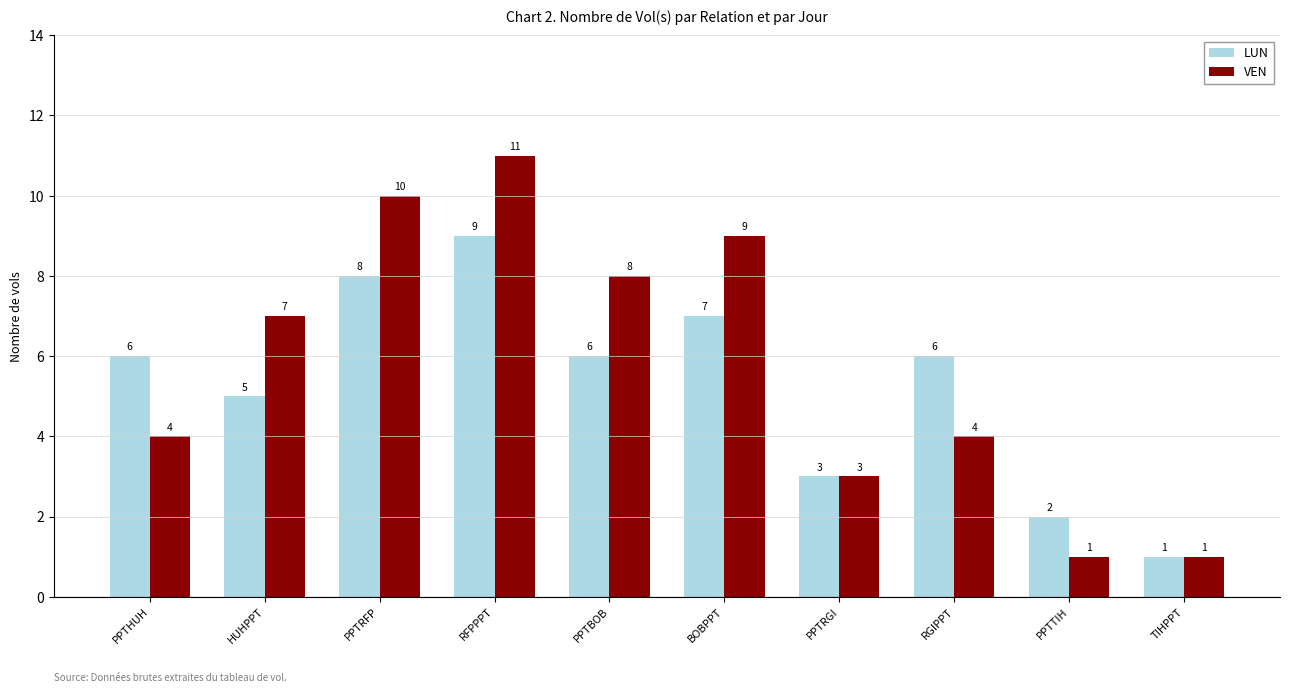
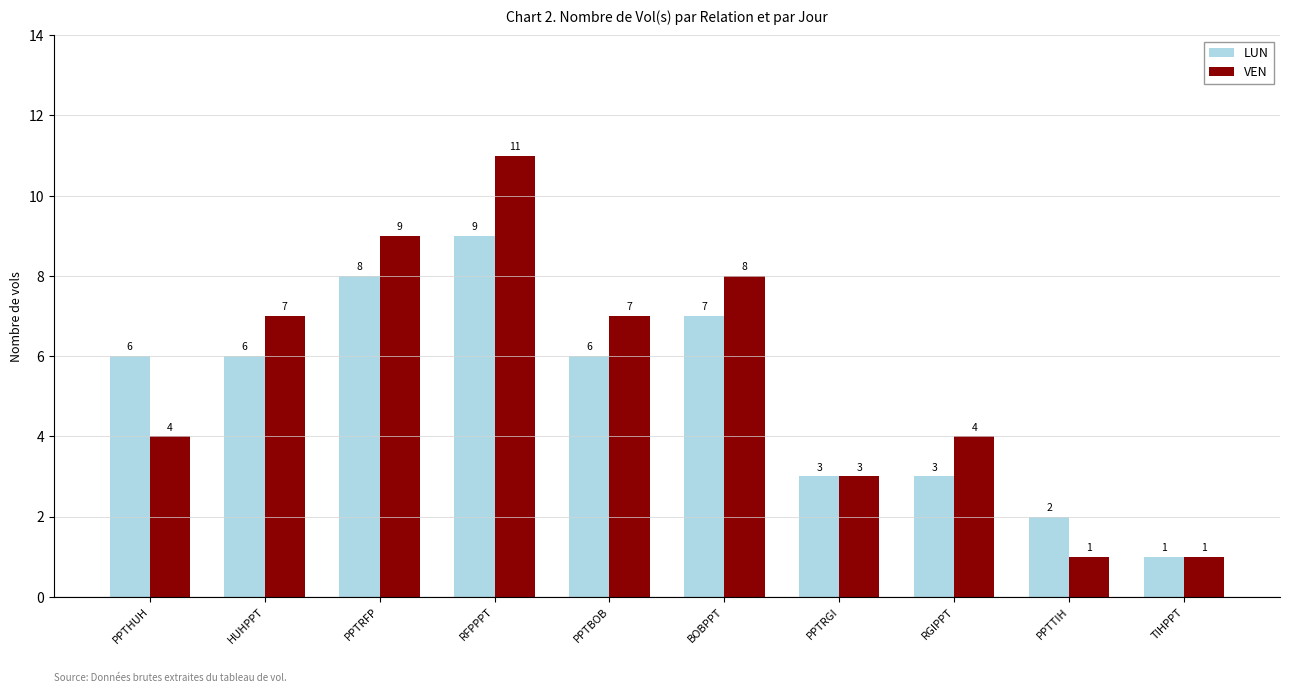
LUN, HUHPPT: 5 -> 6
VEN, PPTRFP: 10 -> 9
VEN, PPTBOB: 8 -> 7
VEN, BOBPPT: 9 -> 8
LUN, RGIPPT: 6 -> 3
